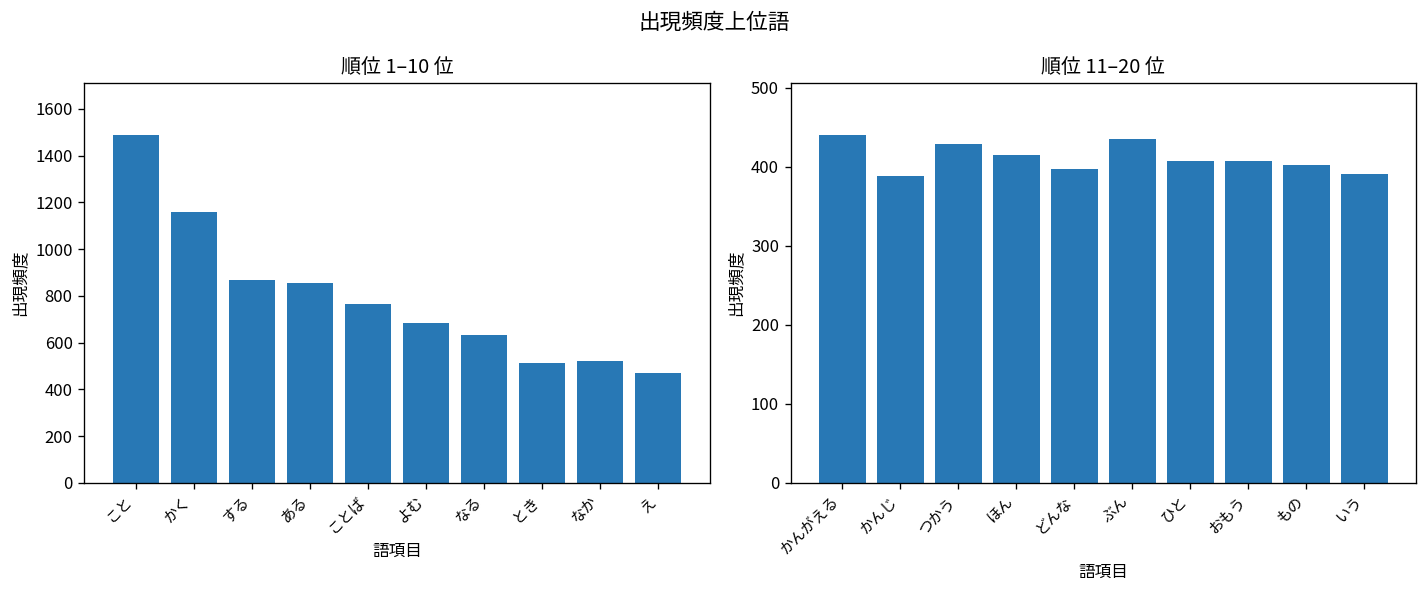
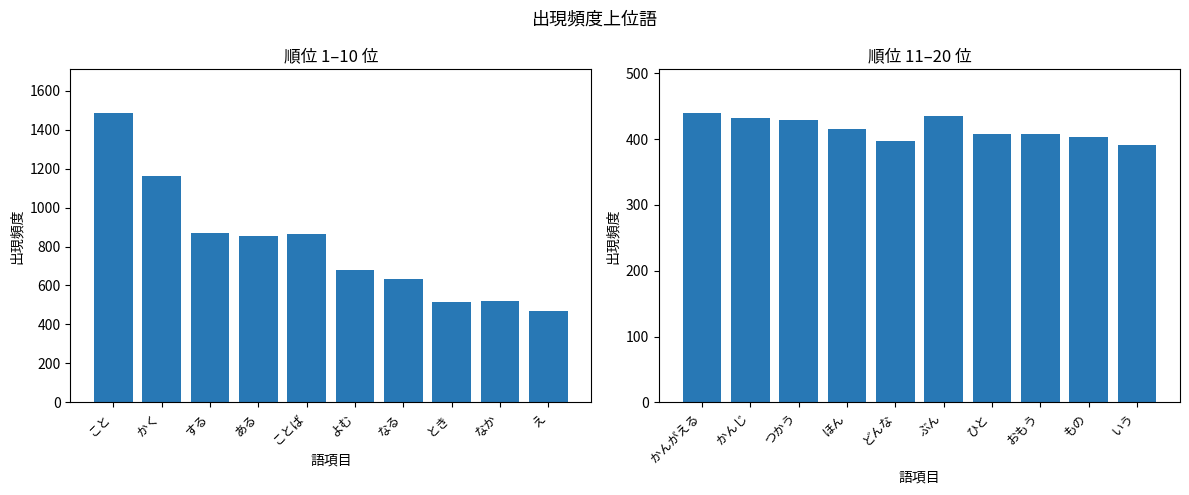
順位 1–10 位, ことば: 760 -> 860
順位 11–20 位, かんじ: 390 -> 430
